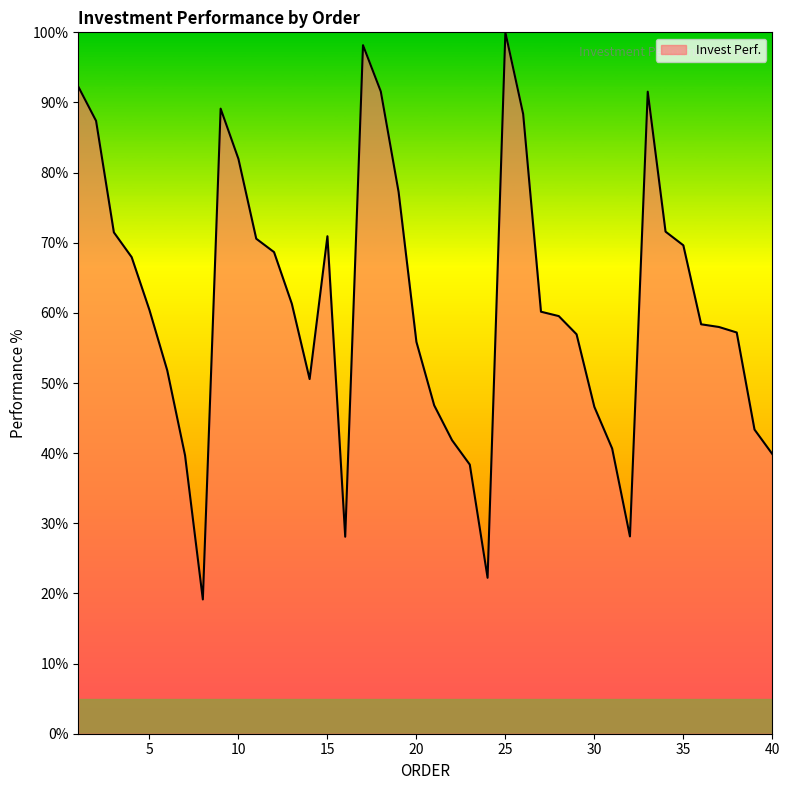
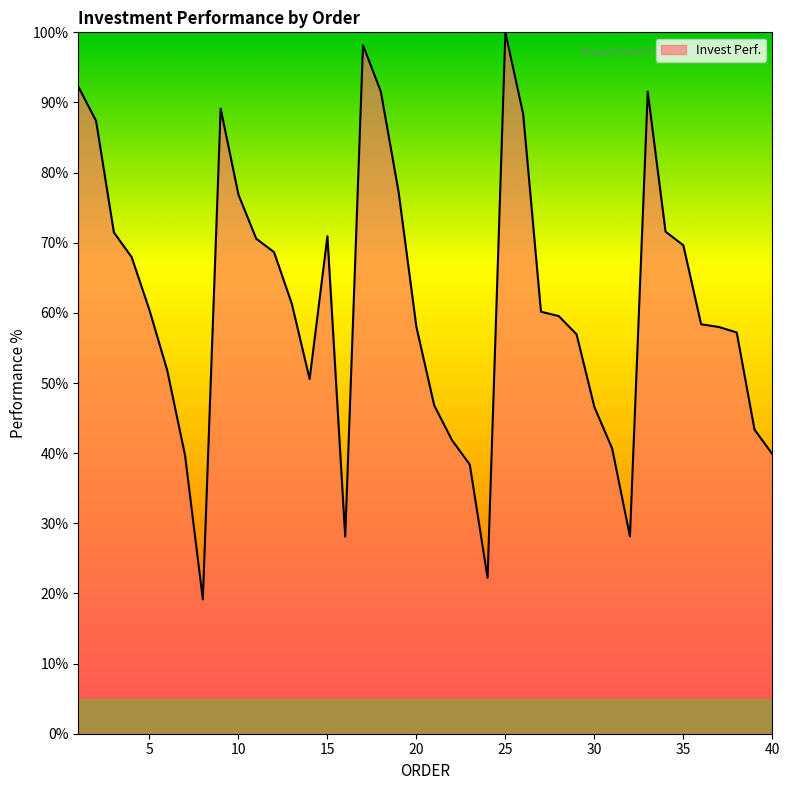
10: 82% -> 77%
20: 56% -> 58%
